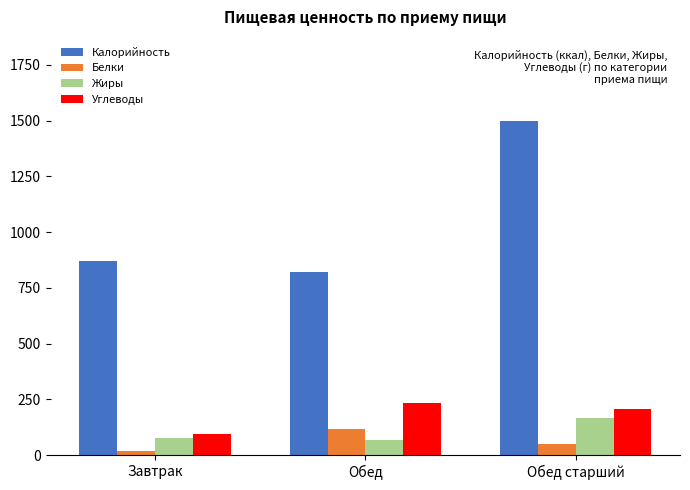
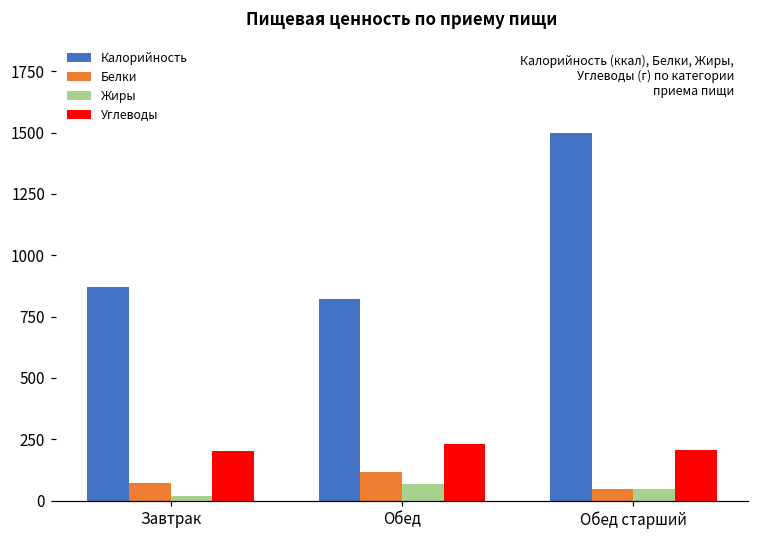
Белки, Завтрак: 20 -> 70
Жиры, Завтрак: 80 -> 20
Углеводы, Завтрак: 90 -> 200
Жиры, Обед старший: 170 -> 50
